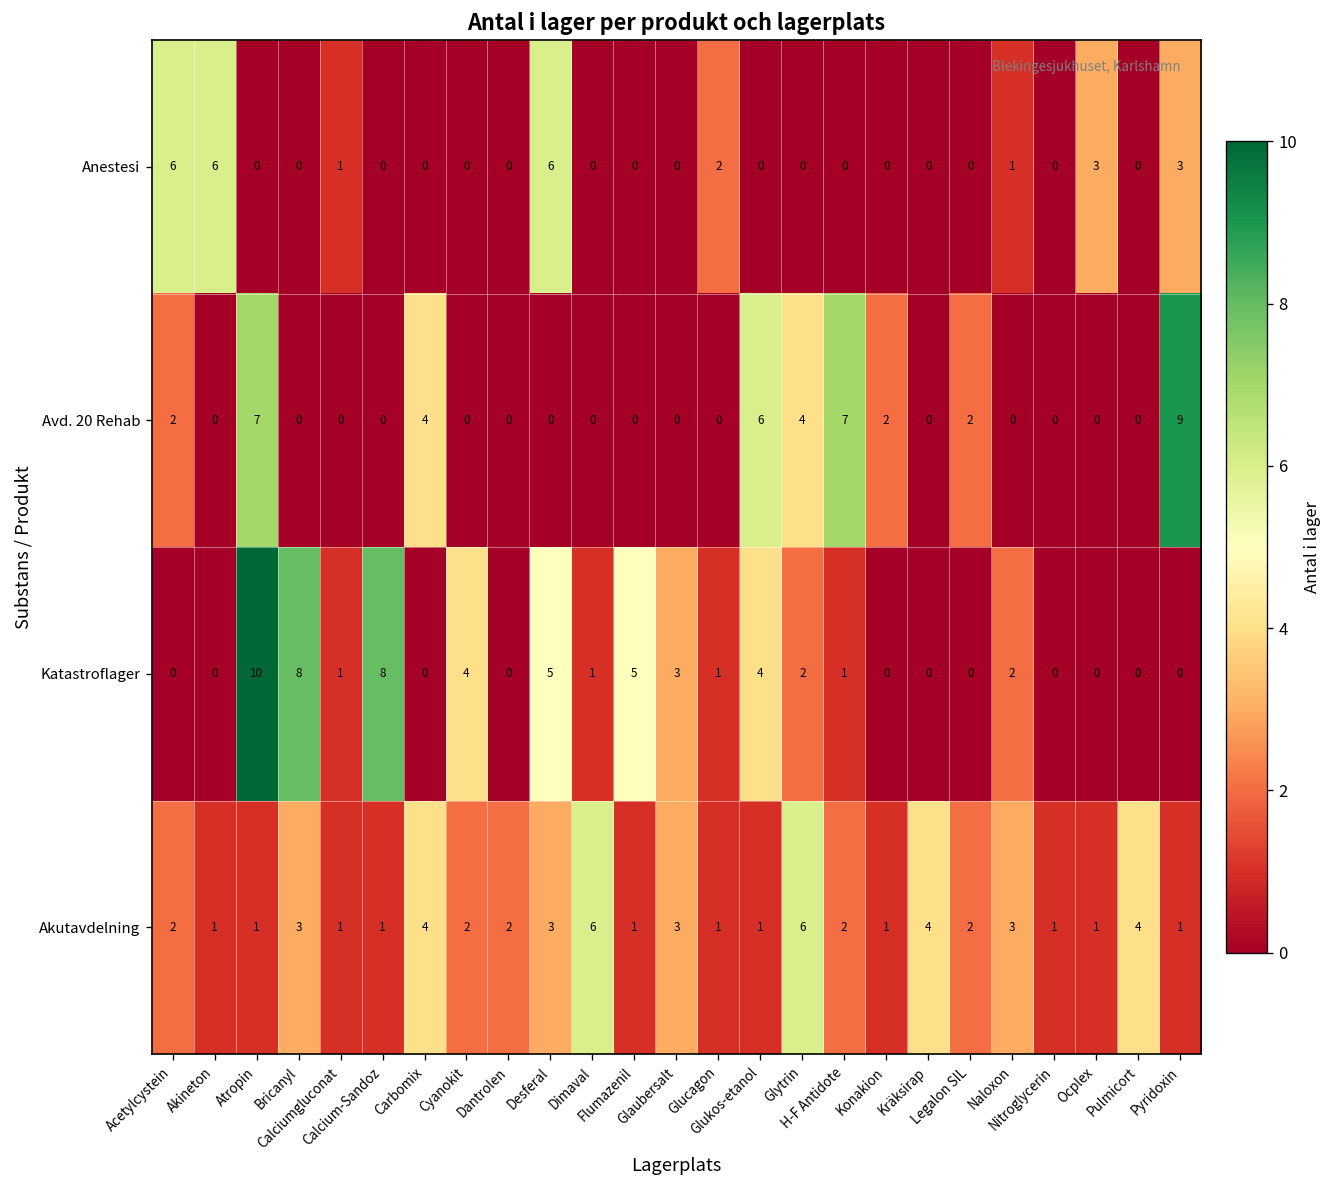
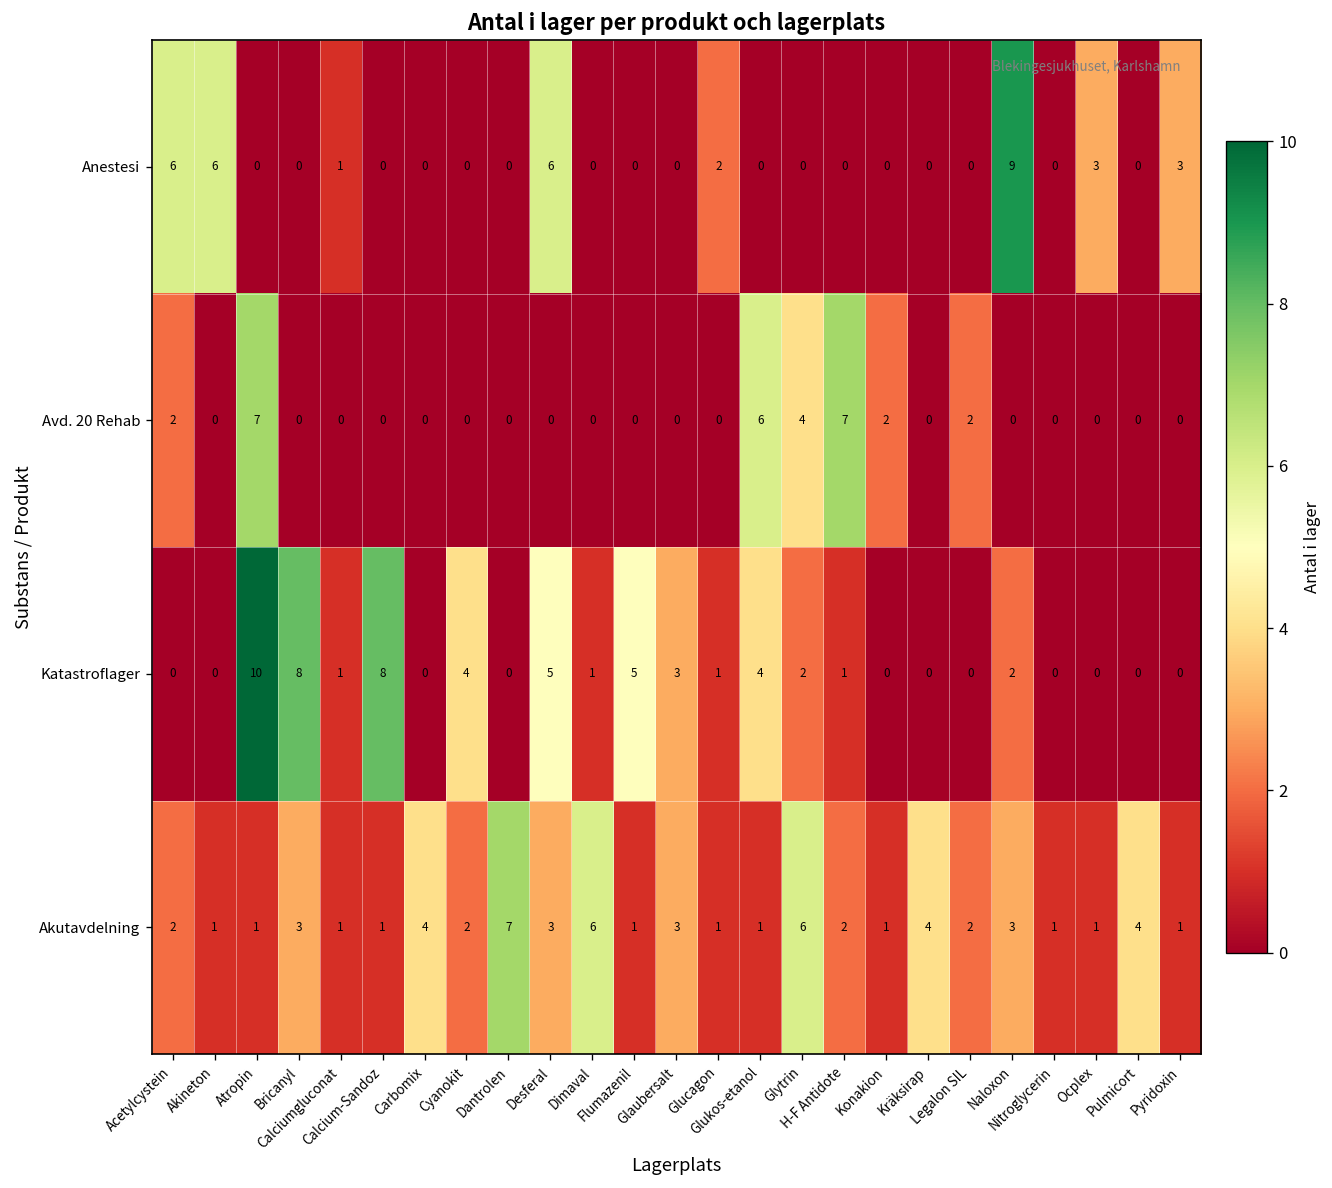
Anestesi, Naloxon: 1 -> 9
Avd. 20 Rehab, Carbomix: 4 -> 0
Avd. 20 Rehab, Pyridoxin: 9 -> 0
Akutavdelning, Dantrolen: 2 -> 7
